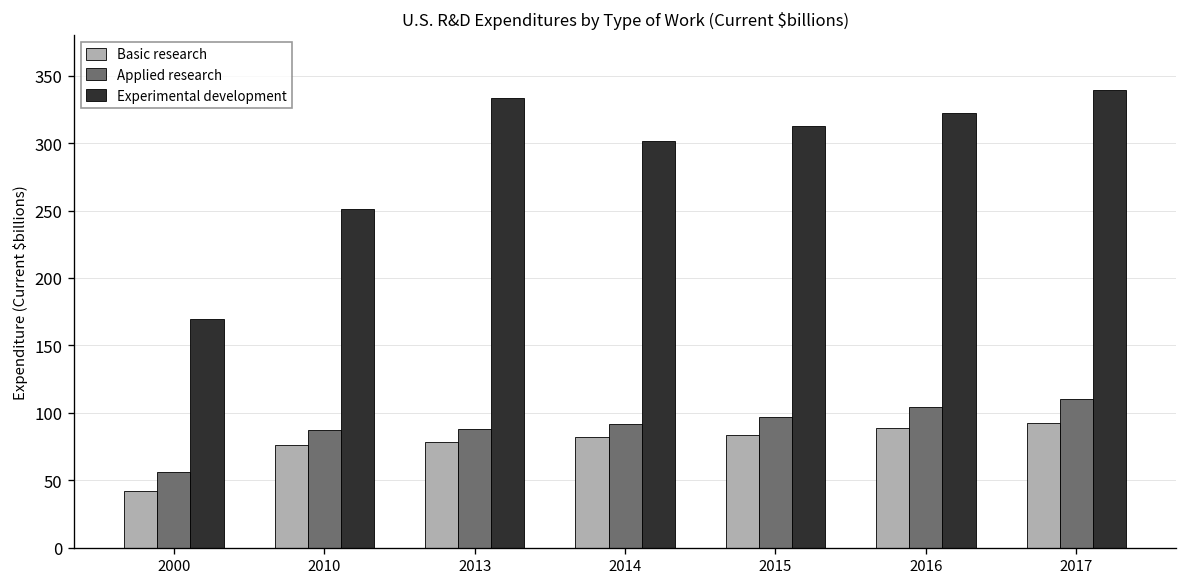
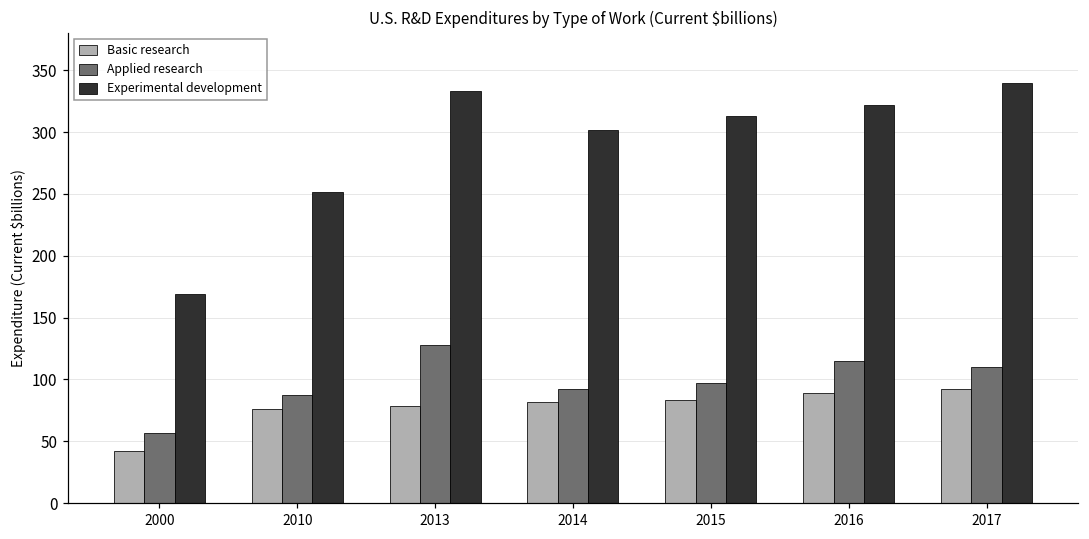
Applied research, 2013: 88 -> 128
Applied research, 2016: 105 -> 115
